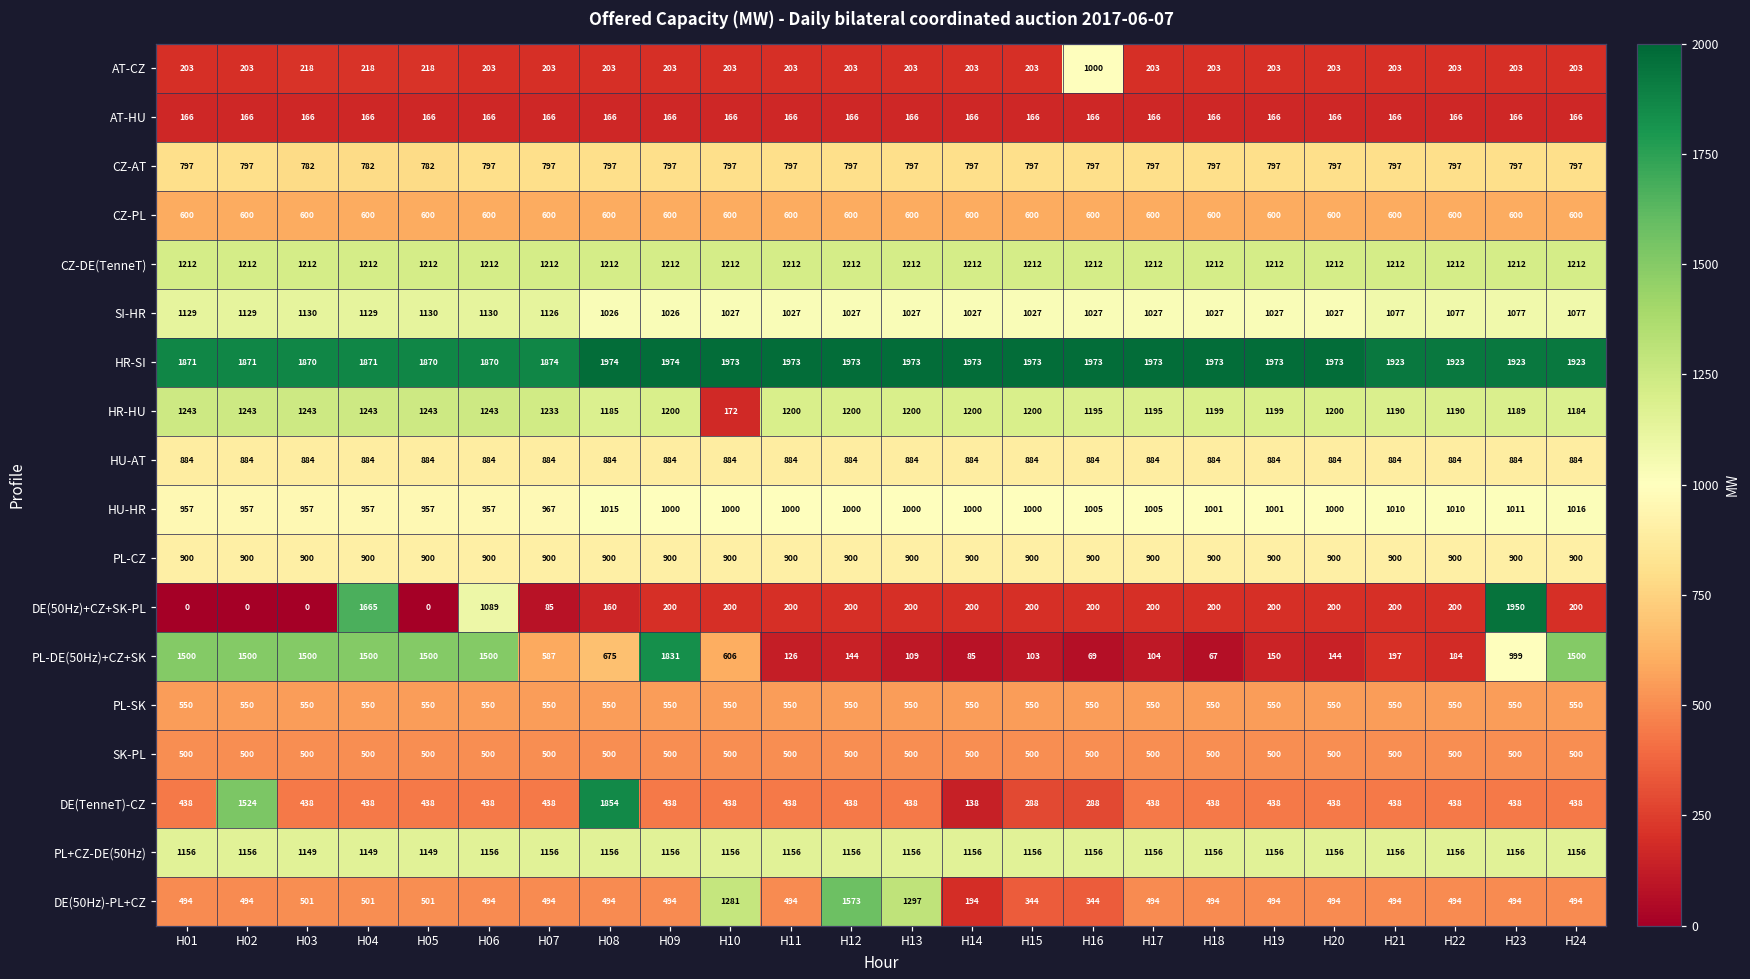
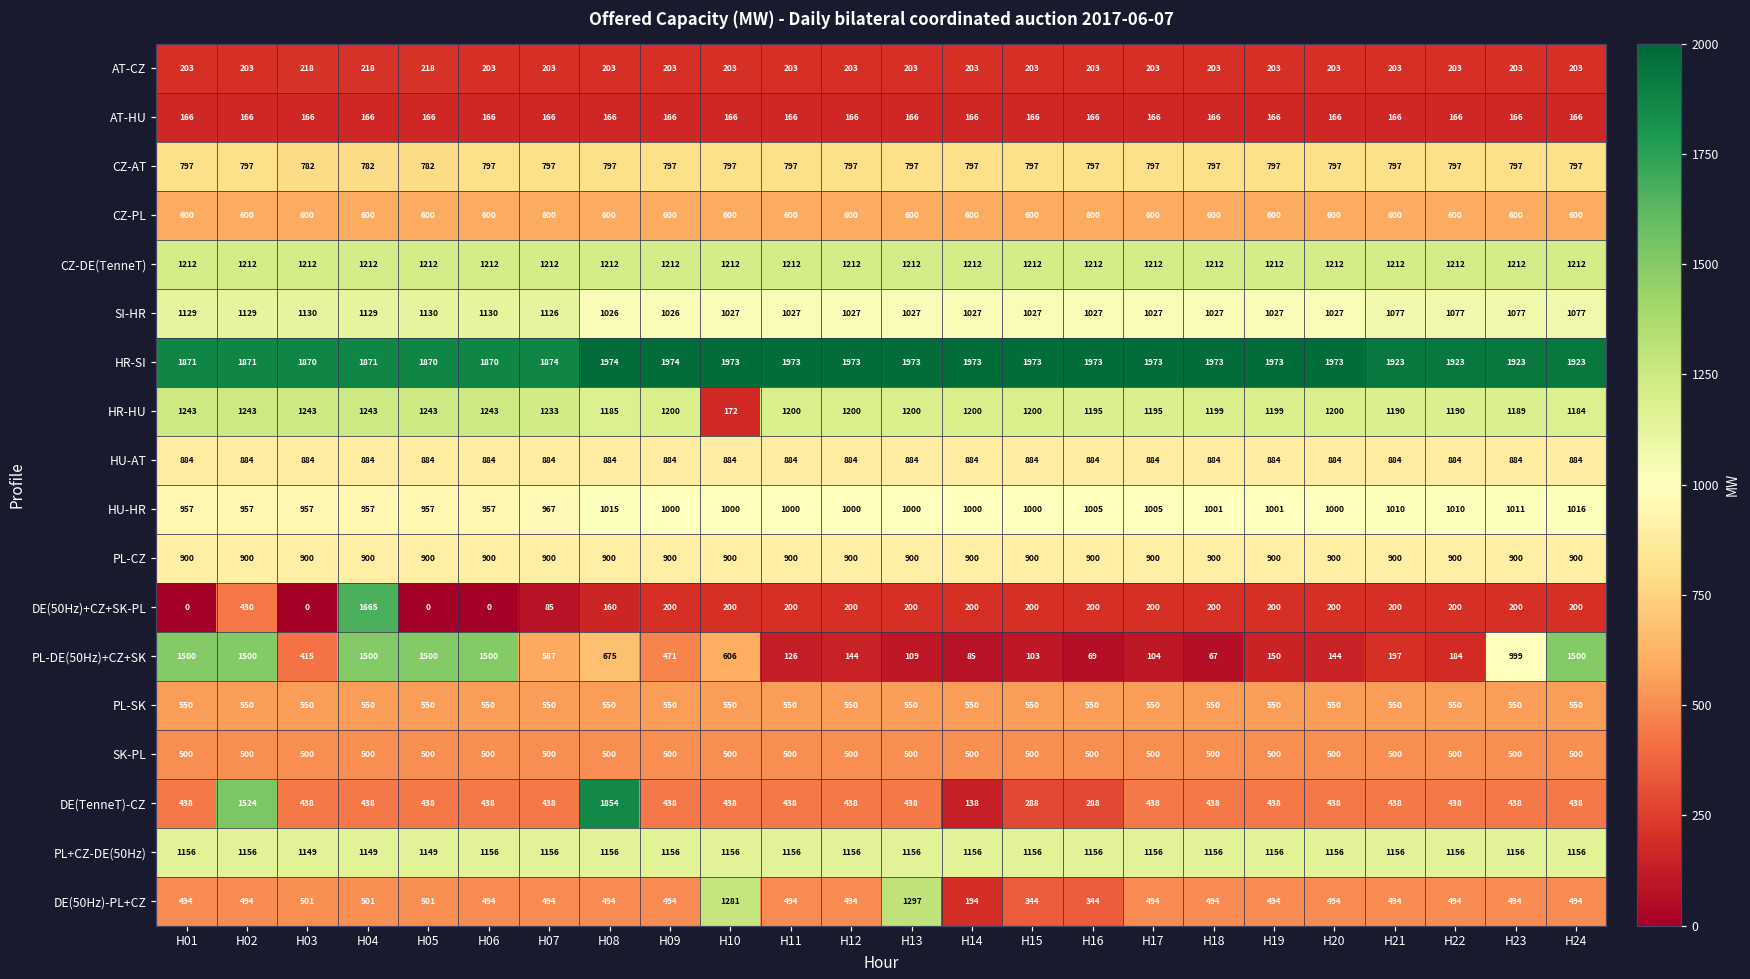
AT-CZ, H16: 1000 -> 203
DE(50Hz)+CZ+SK-PL, H02: 0 -> 430
DE(50Hz)+CZ+SK-PL, H06: 1089 -> 0
DE(50Hz)+CZ+SK-PL, H23: 1950 -> 200
PL-DE(50Hz)+CZ+SK, H03: 1500 -> 415
PL-DE(50Hz)+CZ+SK, H09: 1831 -> 471
DE(50Hz)-PL+CZ, H12: 1573 -> 494
